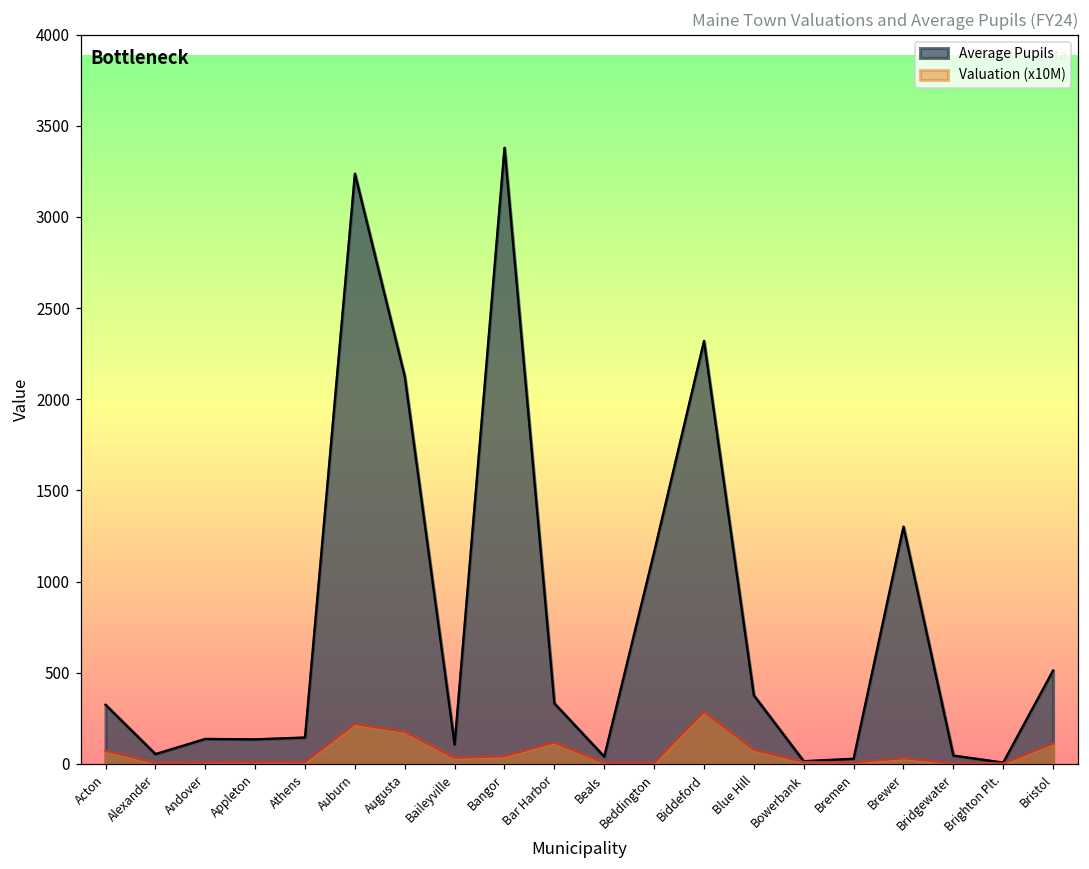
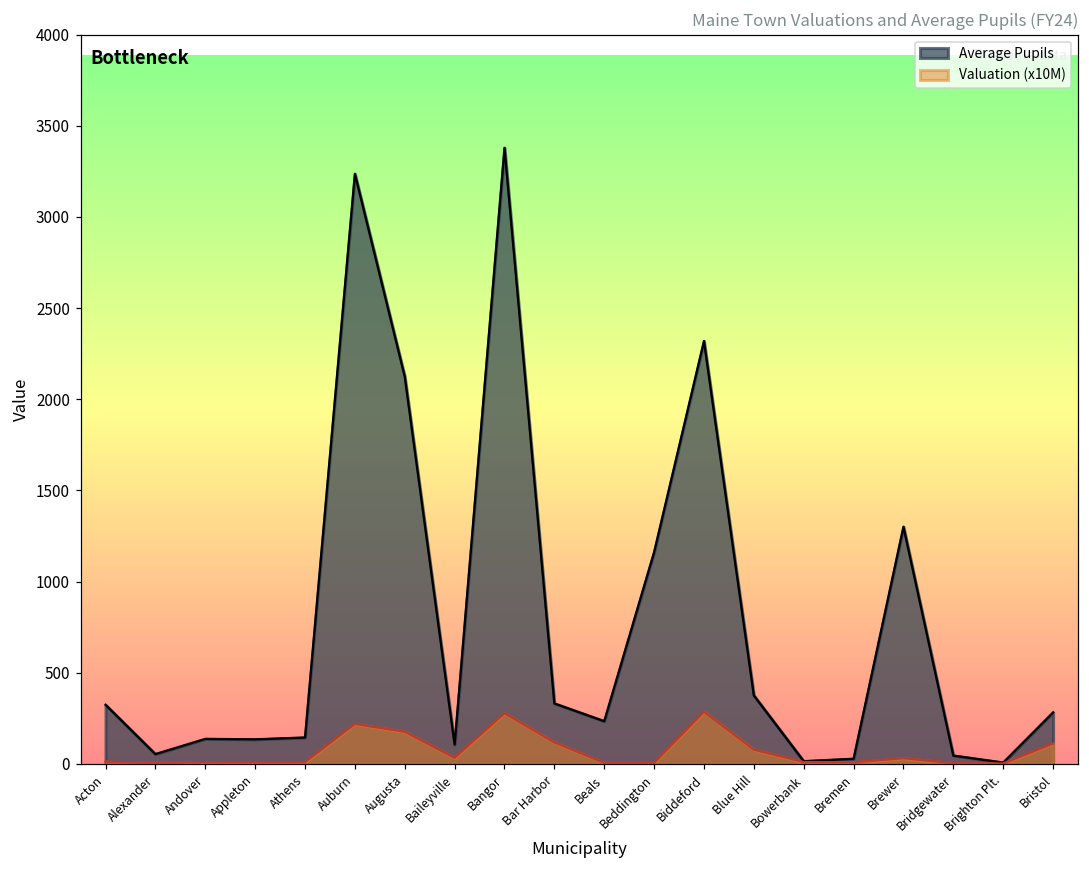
Valuation (x10M), Acton: 70 -> 10
Valuation (x10M), Bangor: 40 -> 280
Average Pupils, Beals: 40 -> 230
Average Pupils, Bristol: 510 -> 280
